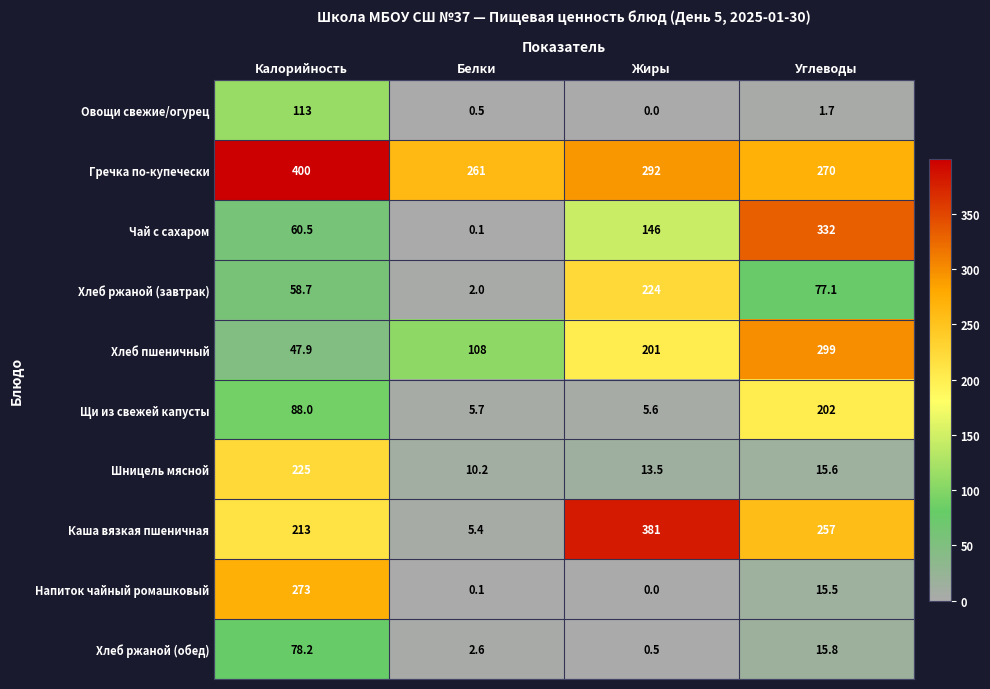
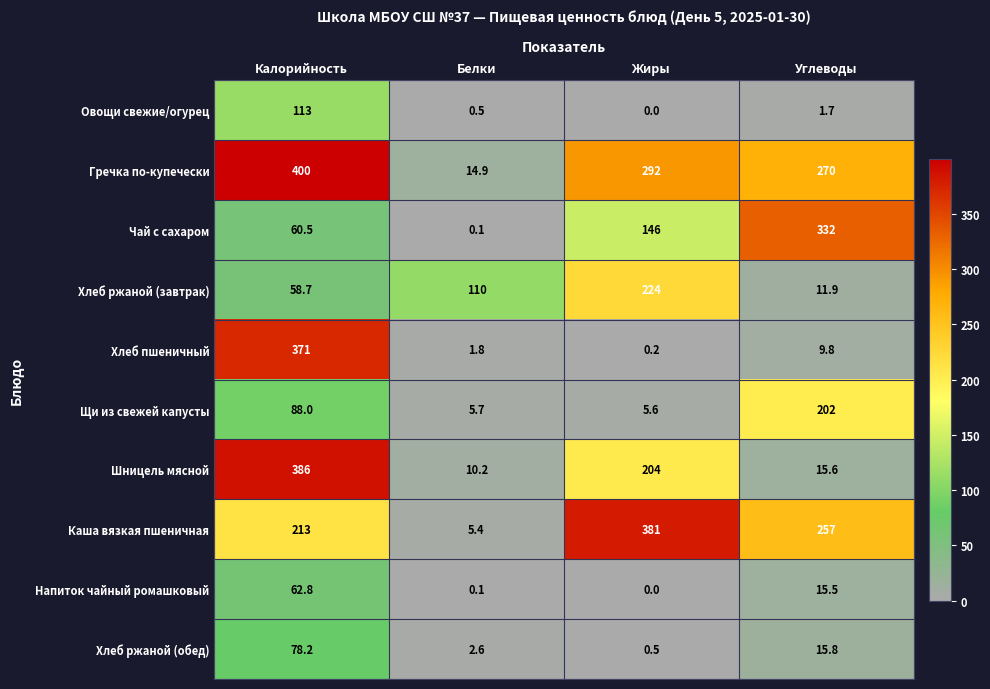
Гречка по-купечески, Белки: 261 -> 14.9
Хлеб ржаной (завтрак), Белки: 2.0 -> 110
Хлеб ржаной (завтрак), Углеводы: 77.1 -> 11.9
Хлеб пшеничный, Калорийность: 47.9 -> 371
Хлеб пшеничный, Белки: 108 -> 1.8
Хлеб пшеничный, Жиры: 201 -> 0.2
Хлеб пшеничный, Углеводы: 299 -> 9.8
Шницель мясной, Калорийность: 225 -> 386
Шницель мясной, Жиры: 13.5 -> 204
Напиток чайный ромашковый, Калорийность: 273 -> 62.8
